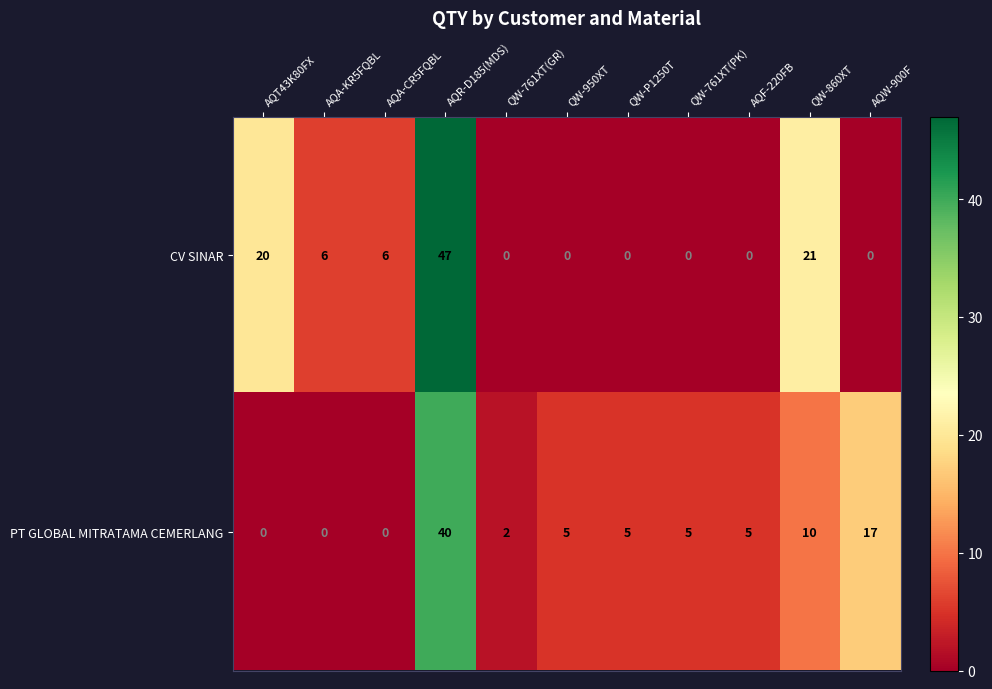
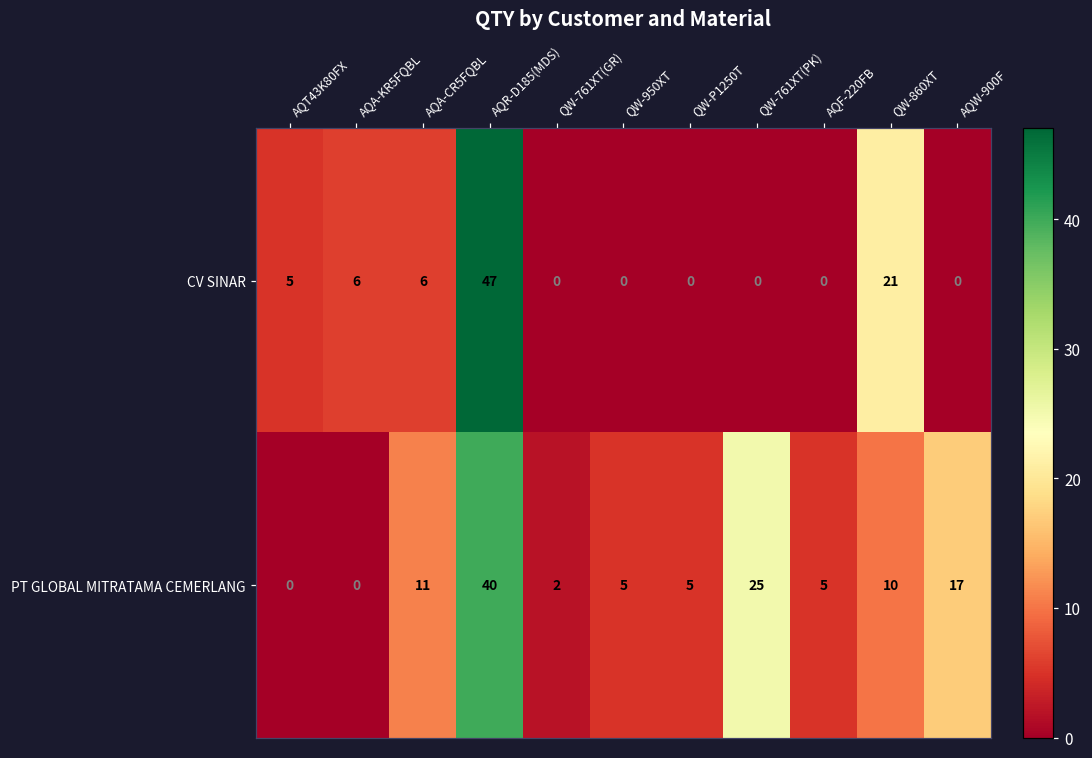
CV SINAR, AQT43K80FX: 20 -> 5
PT GLOBAL MITRATAMA CEMERLANG, AQA-CR5FQBL: 0 -> 11
PT GLOBAL MITRATAMA CEMERLANG, QW-761XT(PK): 5 -> 25
